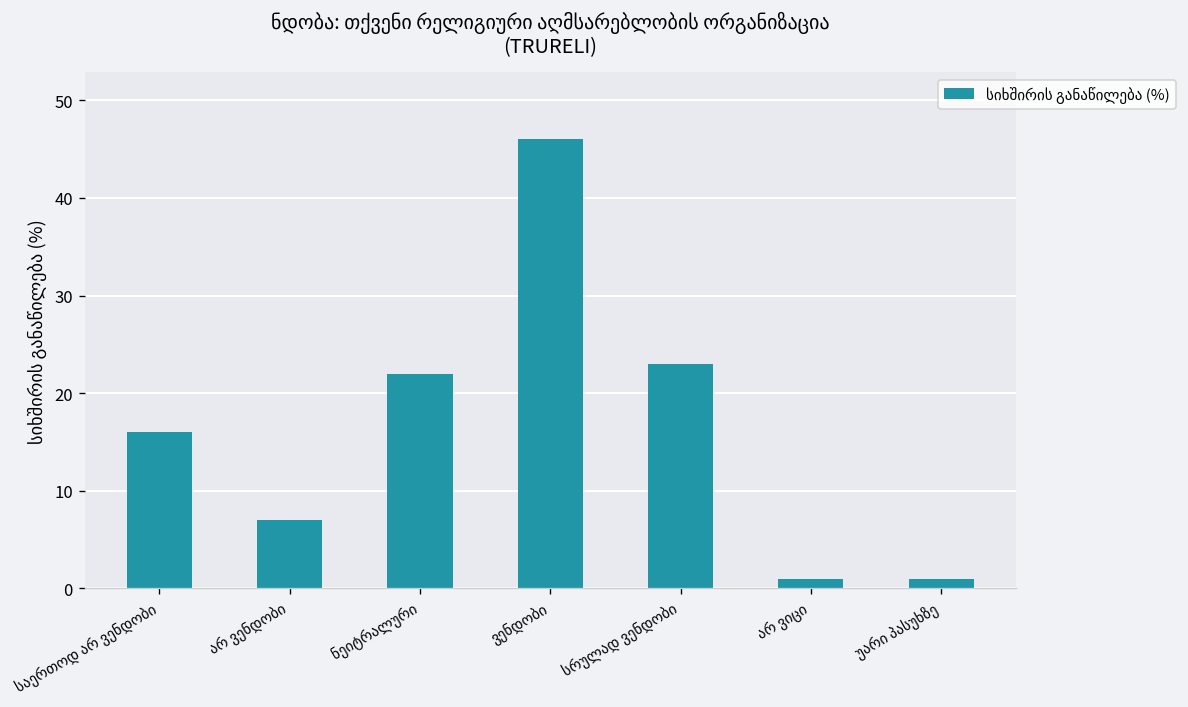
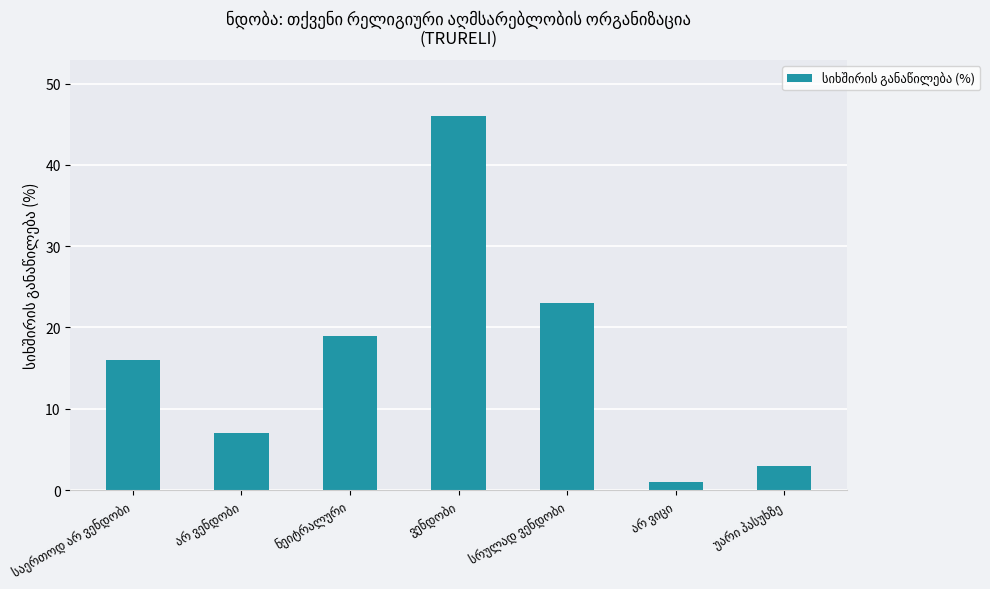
ნეიტრალური: 22 -> 19
უარი პასუხზე: 1 -> 3
